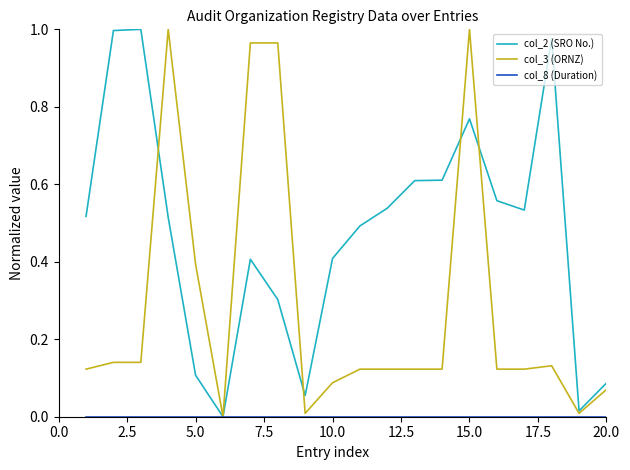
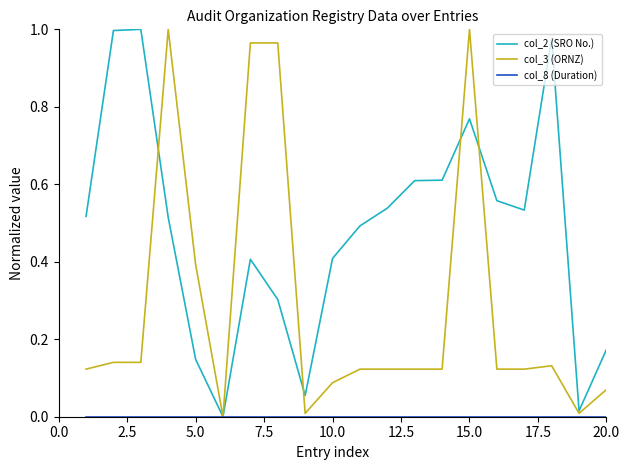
col_2 (SRO No.), 5.0: 0.11 -> 0.15
col_2 (SRO No.), 20.0: 0.09 -> 0.17
